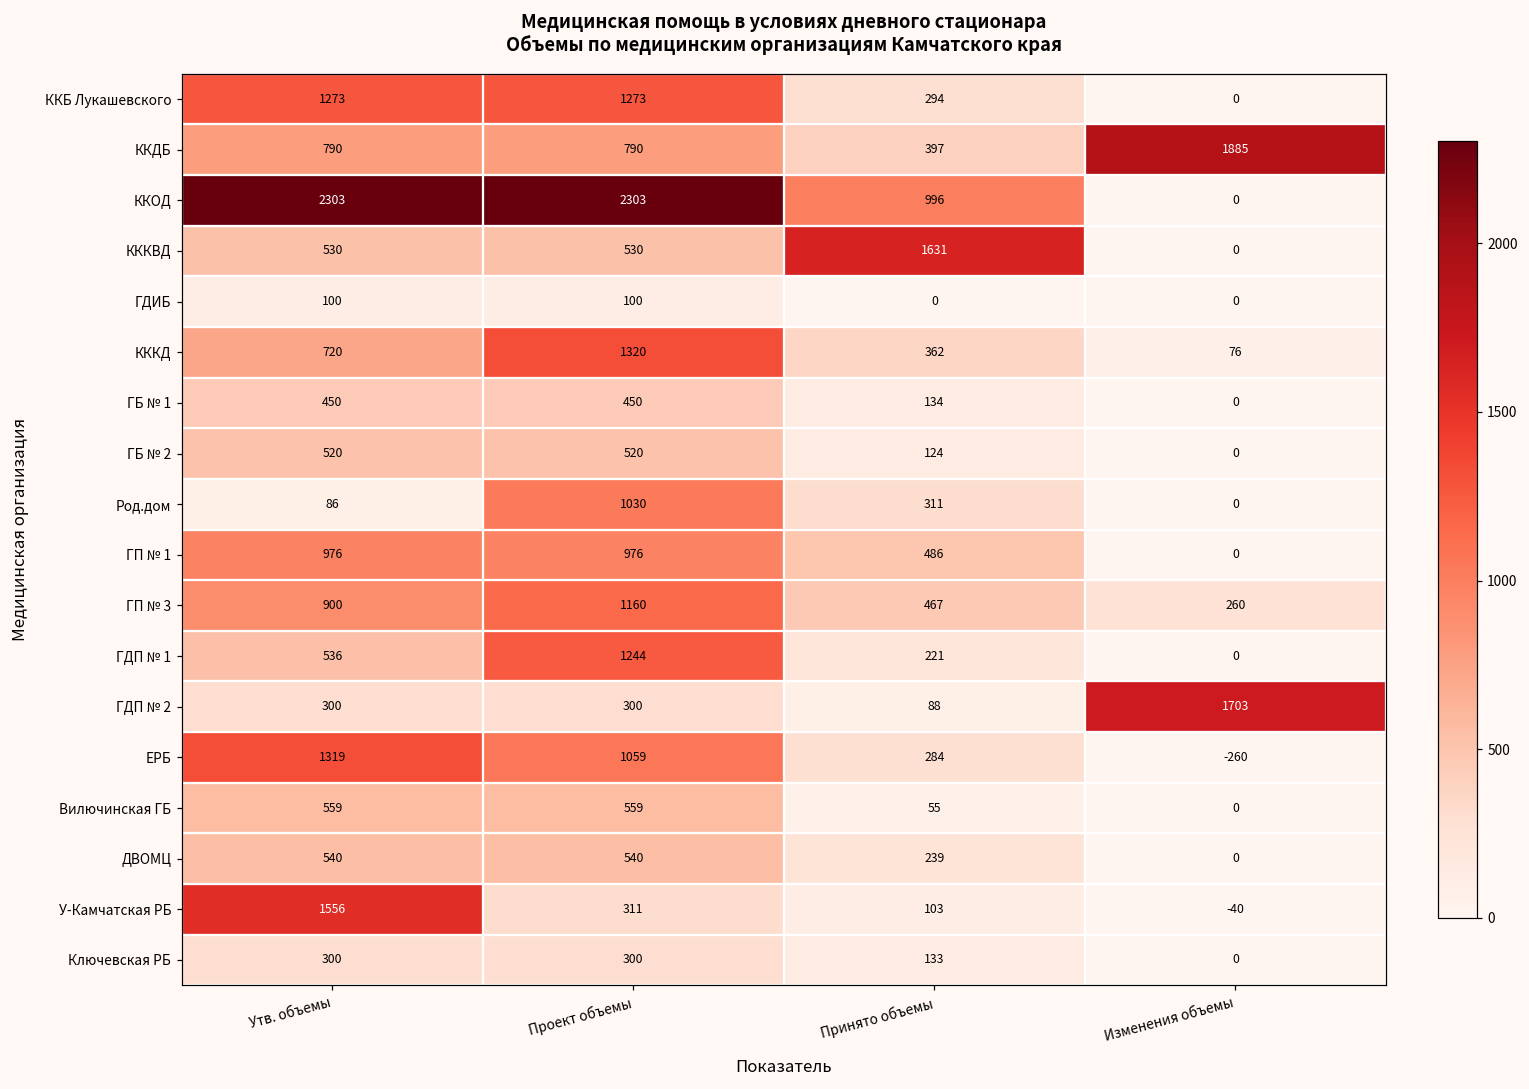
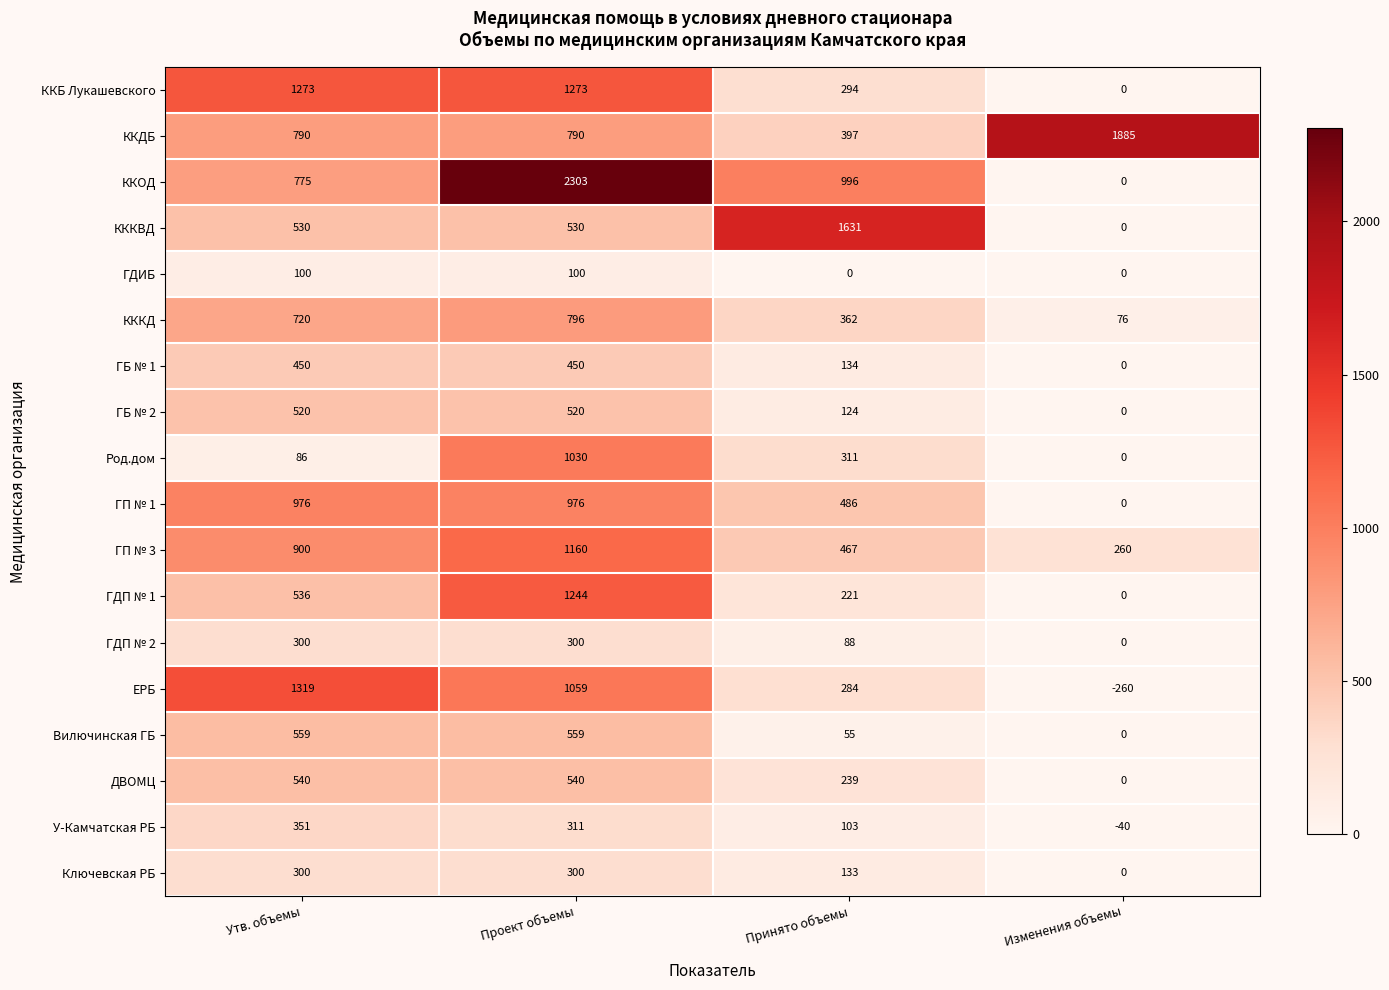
ККОД, Утв. объемы: 2303 -> 775
КККД, Проект объемы: 1320 -> 796
ГДП № 2, Изменения объемы: 1703 -> 0
У-Камчатская РБ, Утв. объемы: 1556 -> 351
